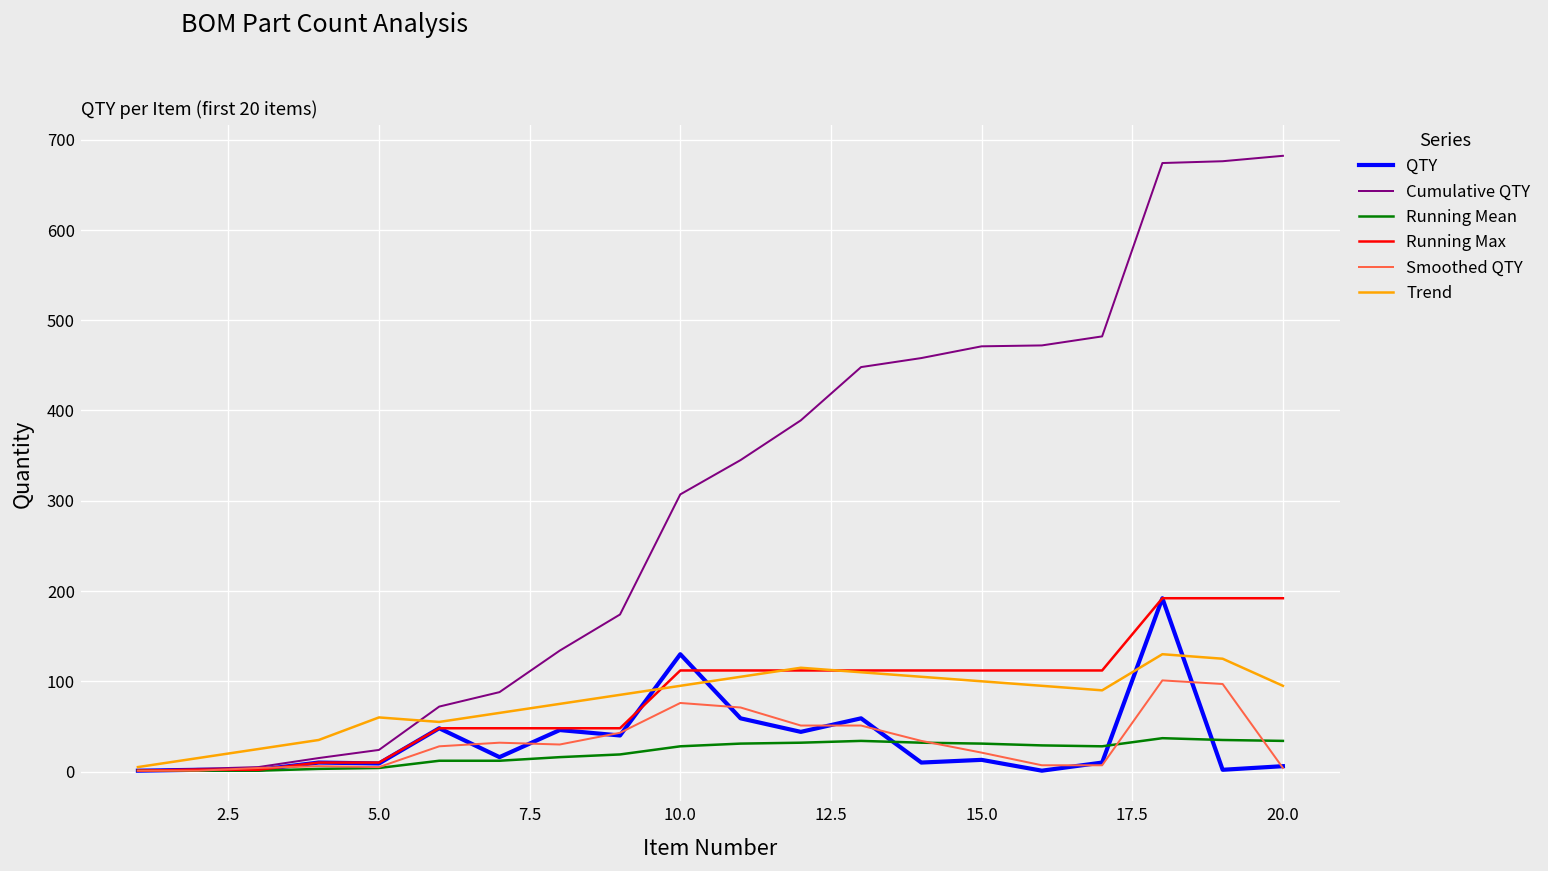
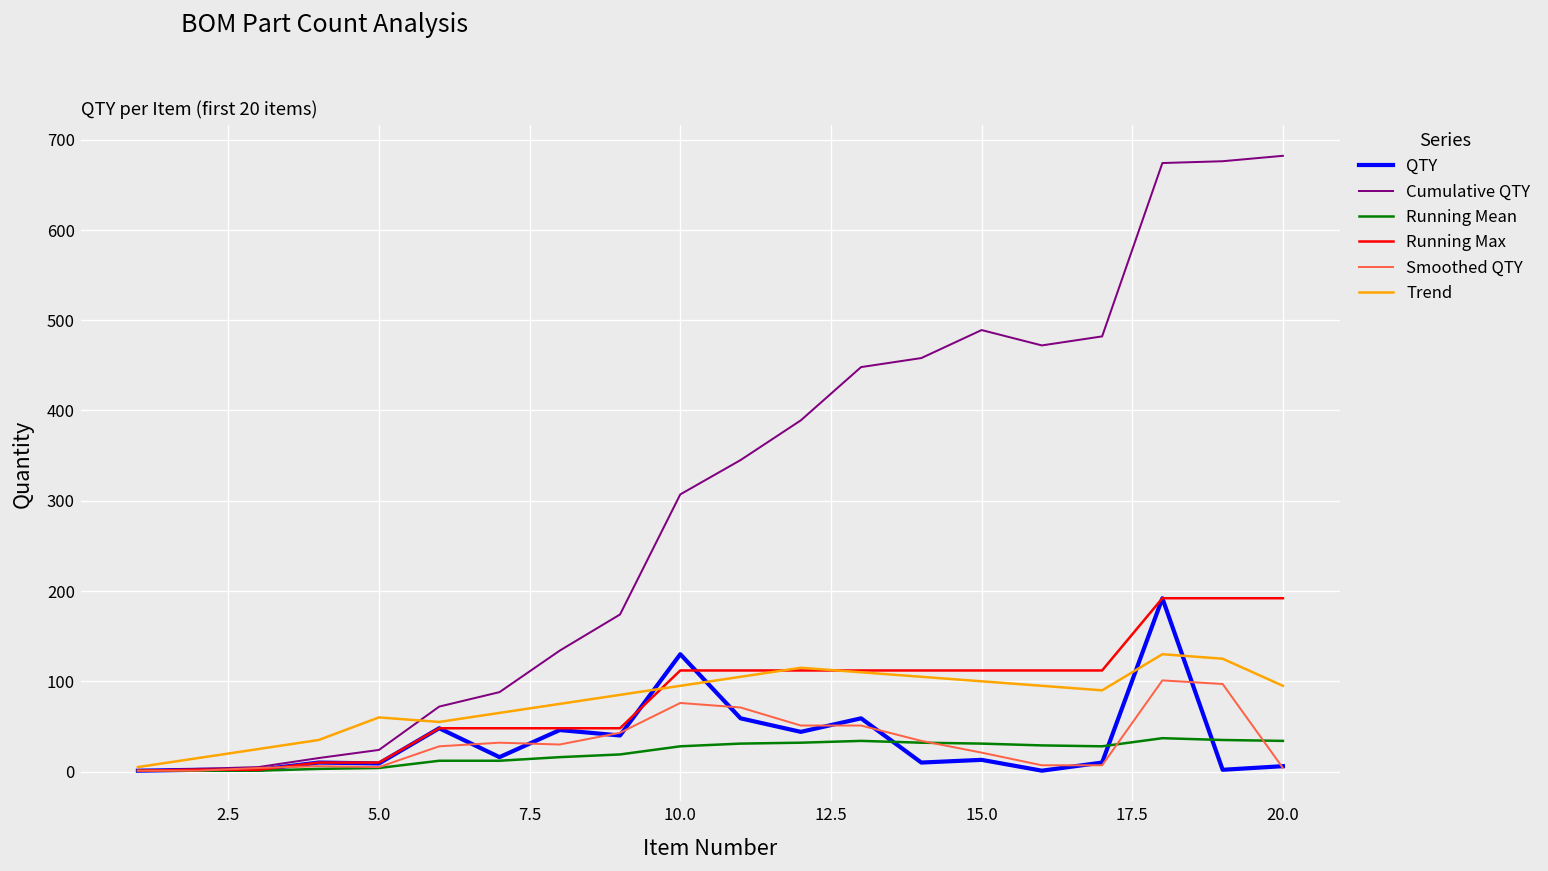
Cumulative QTY, 15.0: 470 -> 490
